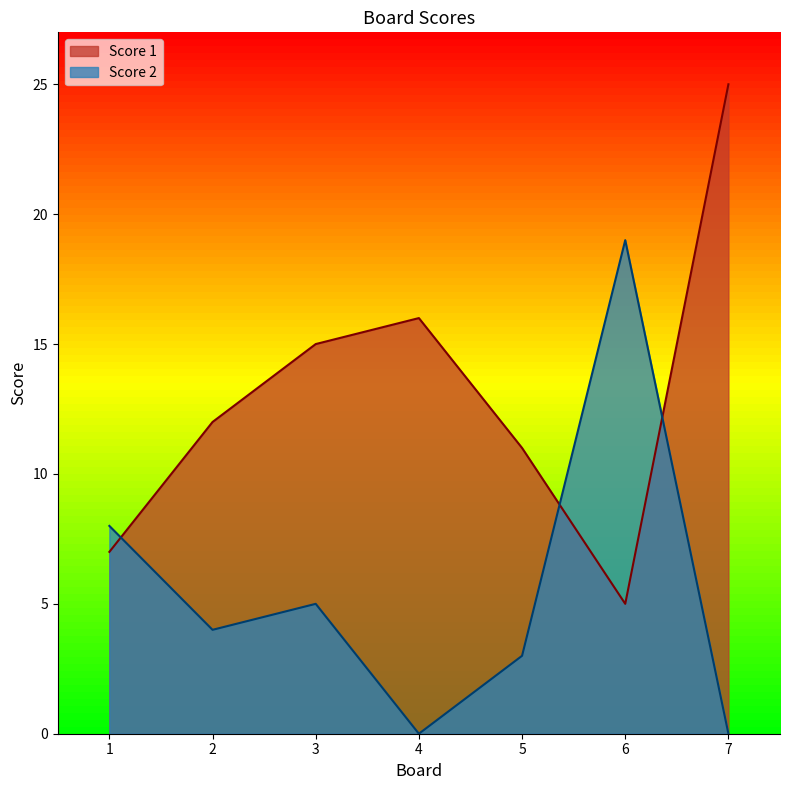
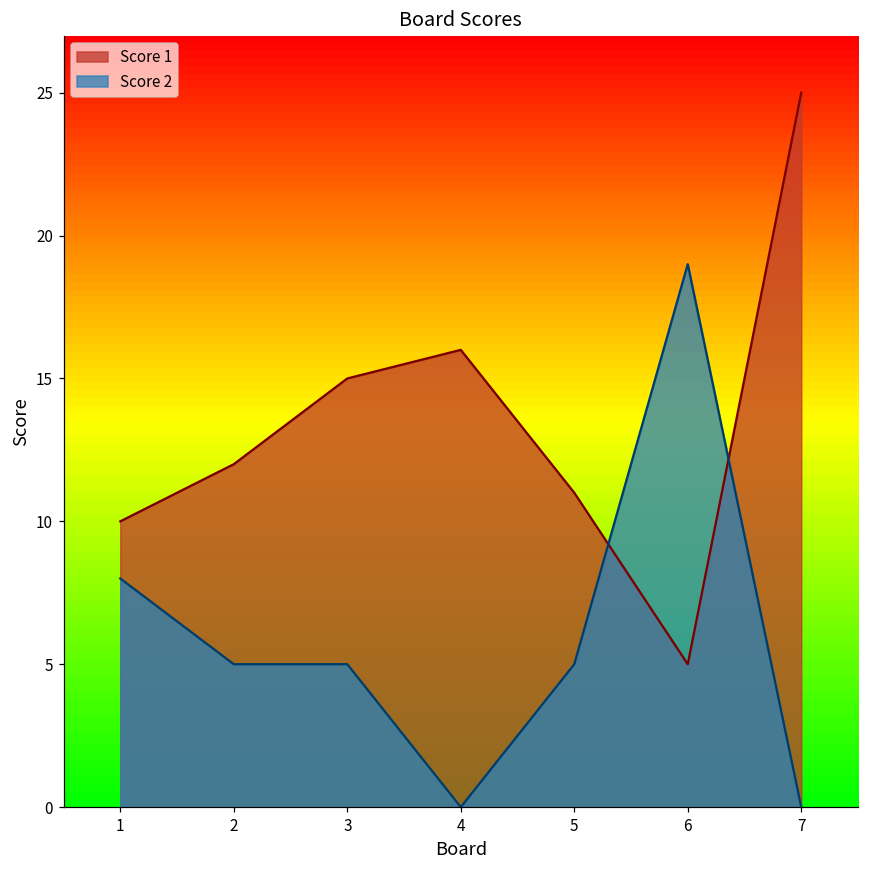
Score 1, 1: 7 -> 10
Score 2, 2: 4 -> 5
Score 2, 5: 3 -> 5
